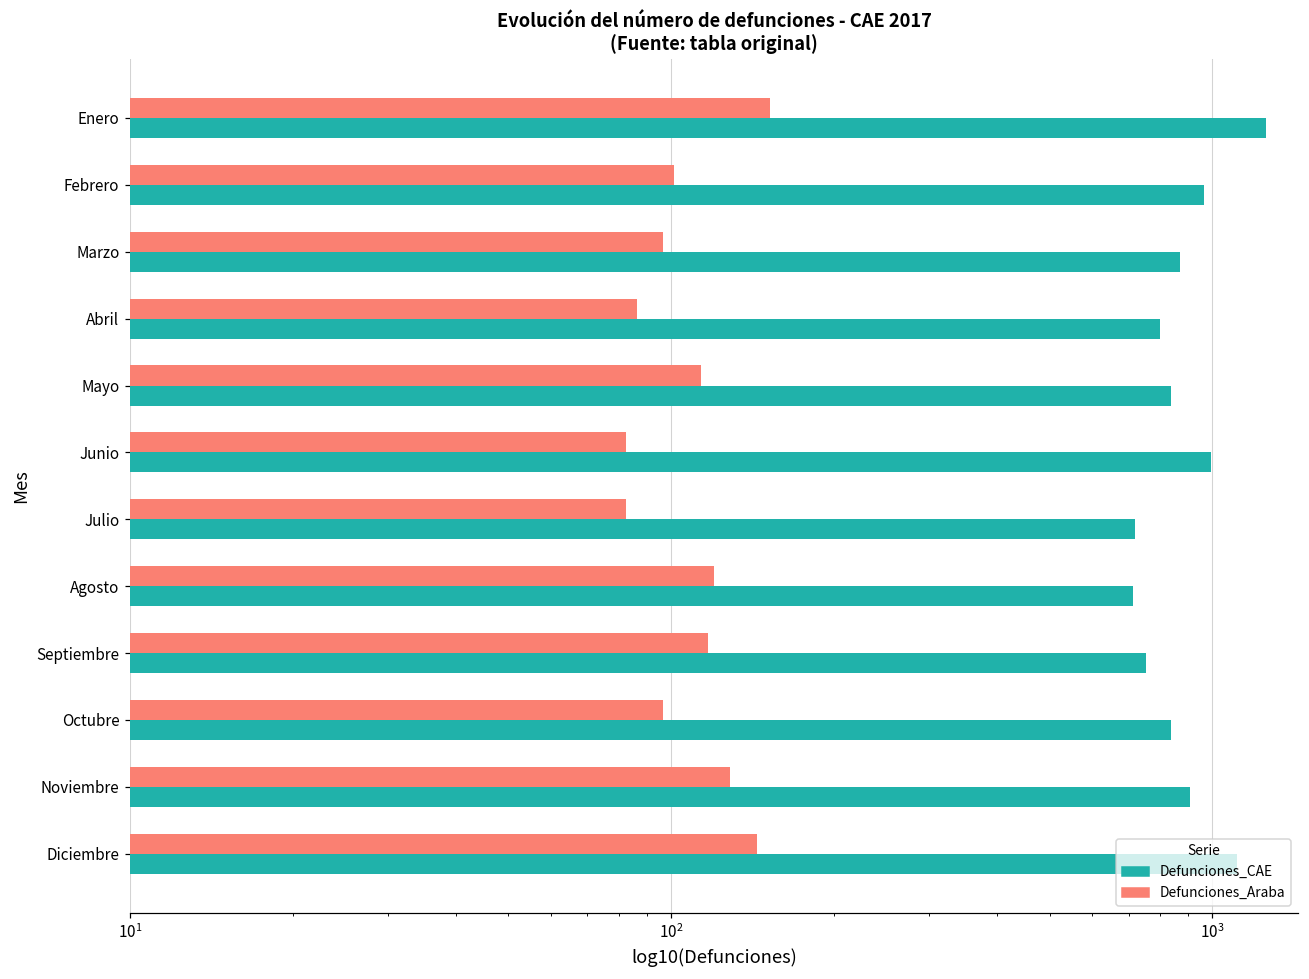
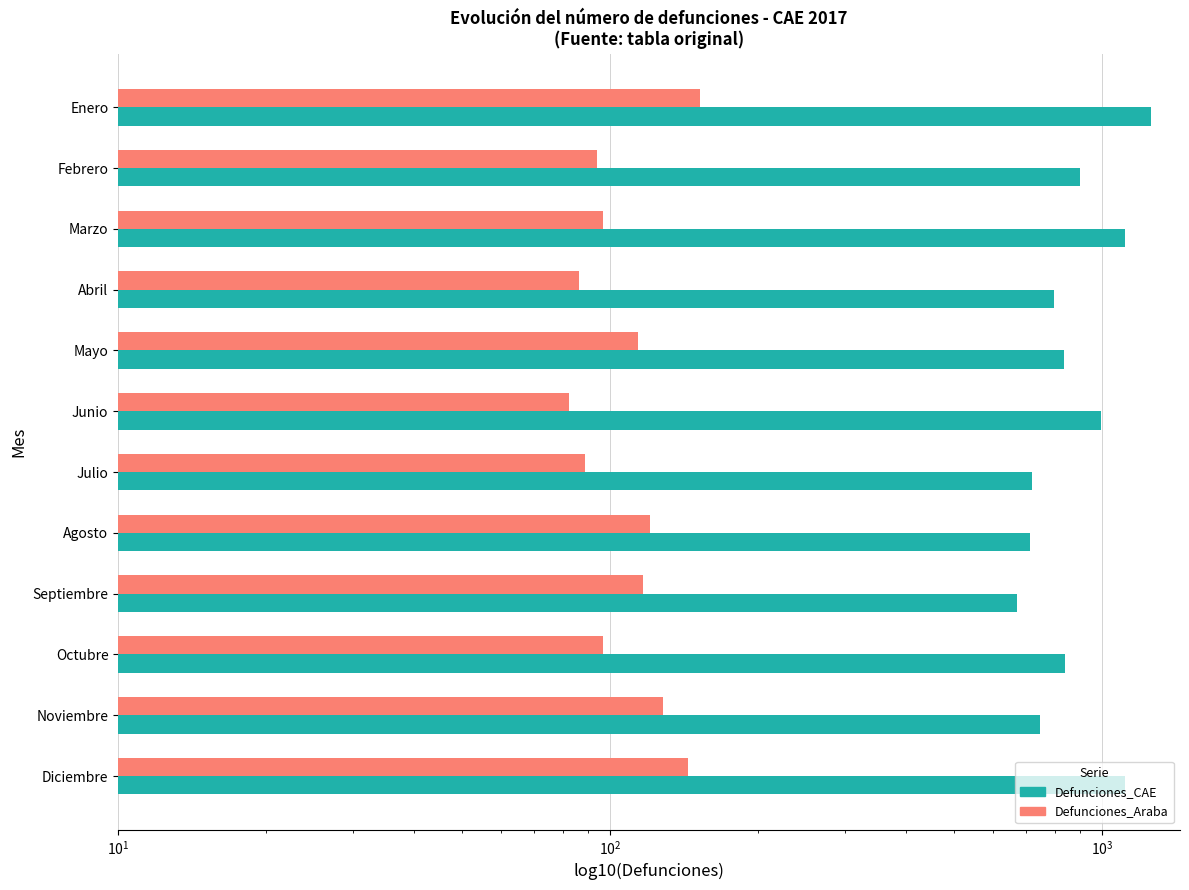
Defunciones_Araba, Febrero: 101 -> 94
Defunciones_CAE, Febrero: 960 -> 900
Defunciones_CAE, Marzo: 870 -> 1110
Defunciones_Araba, Julio: 82 -> 89
Defunciones_CAE, Septiembre: 750 -> 670
Defunciones_CAE, Noviembre: 910 -> 750
